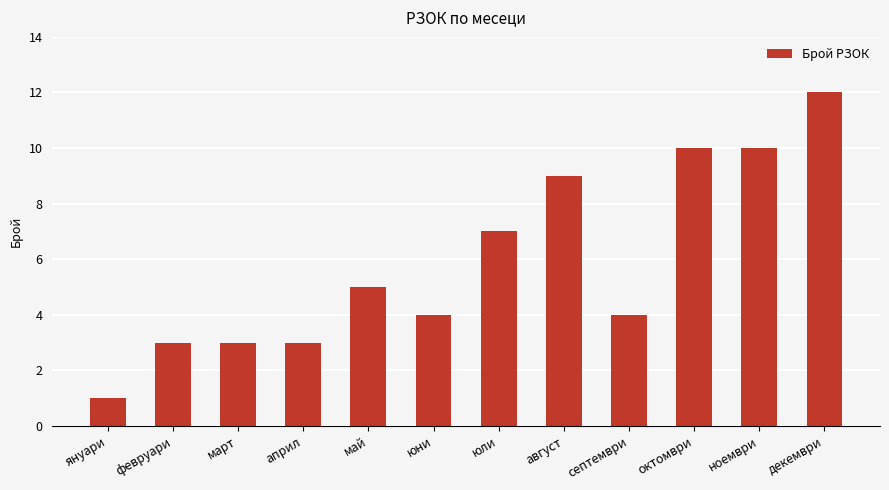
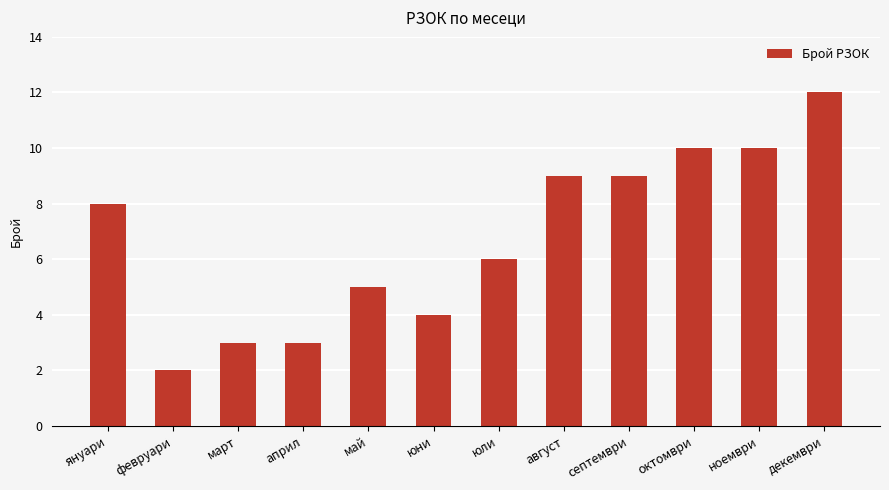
януари: 1 -> 8
февруари: 3 -> 2
юли: 7 -> 6
септември: 4 -> 9
